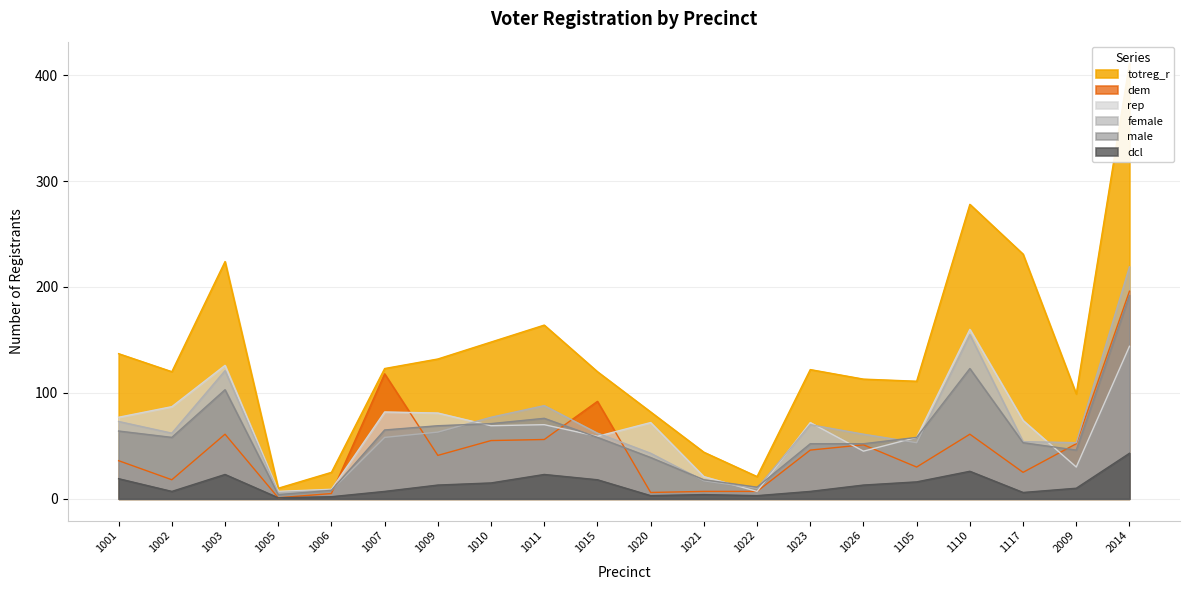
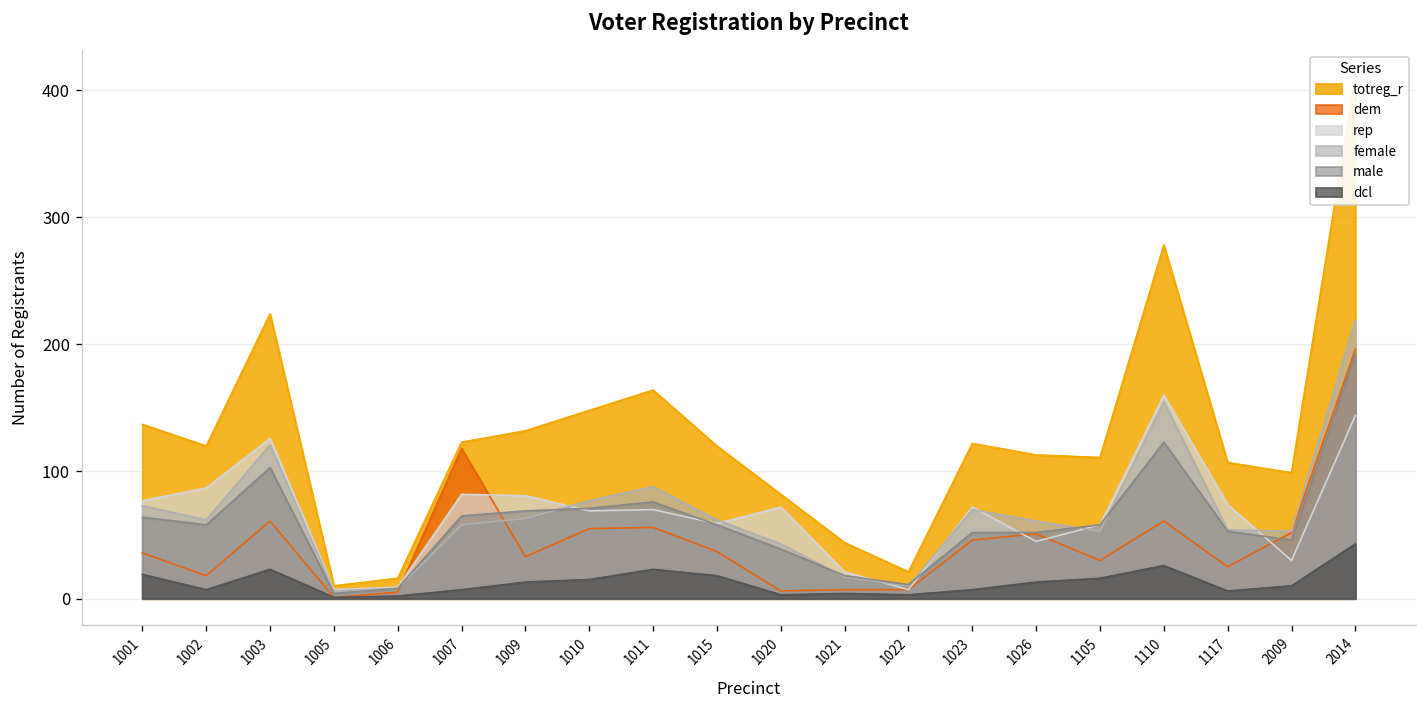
totreg_r, 1006: 25 -> 16
dem, 1009: 41 -> 33
dem, 1015: 92 -> 37
totreg_r, 1117: 231 -> 107
